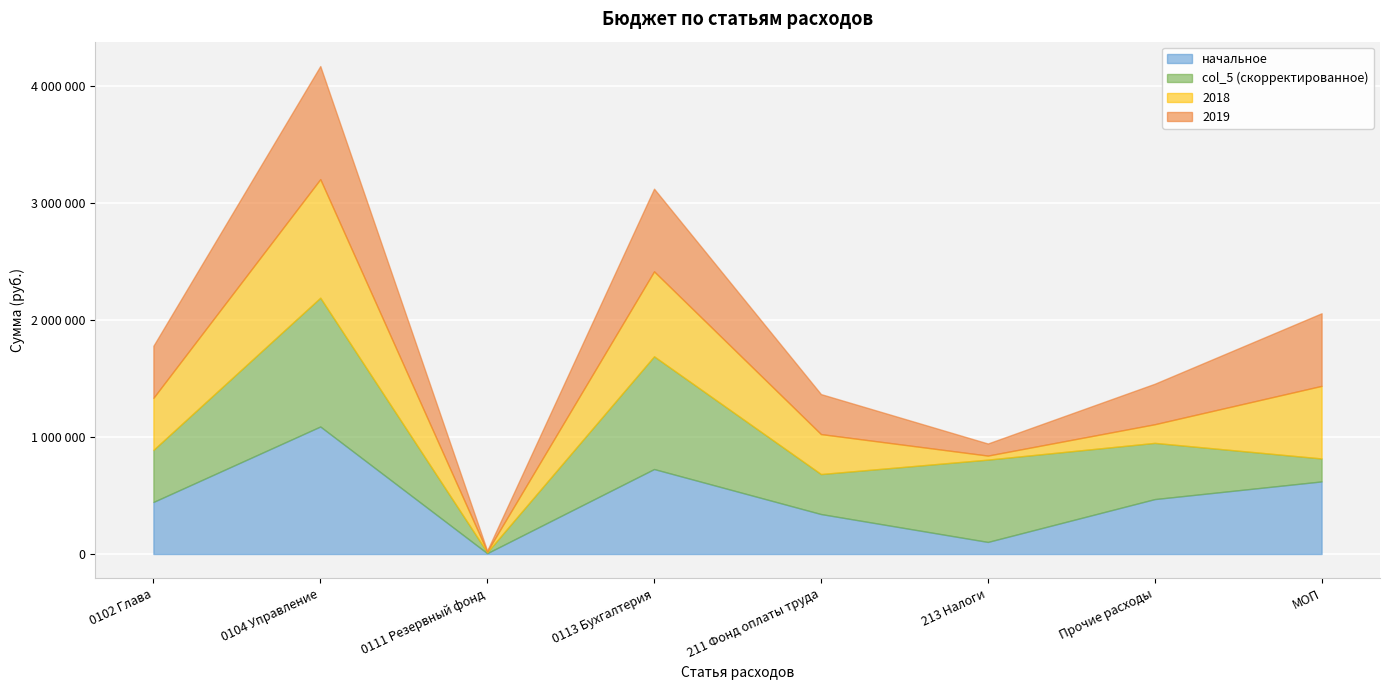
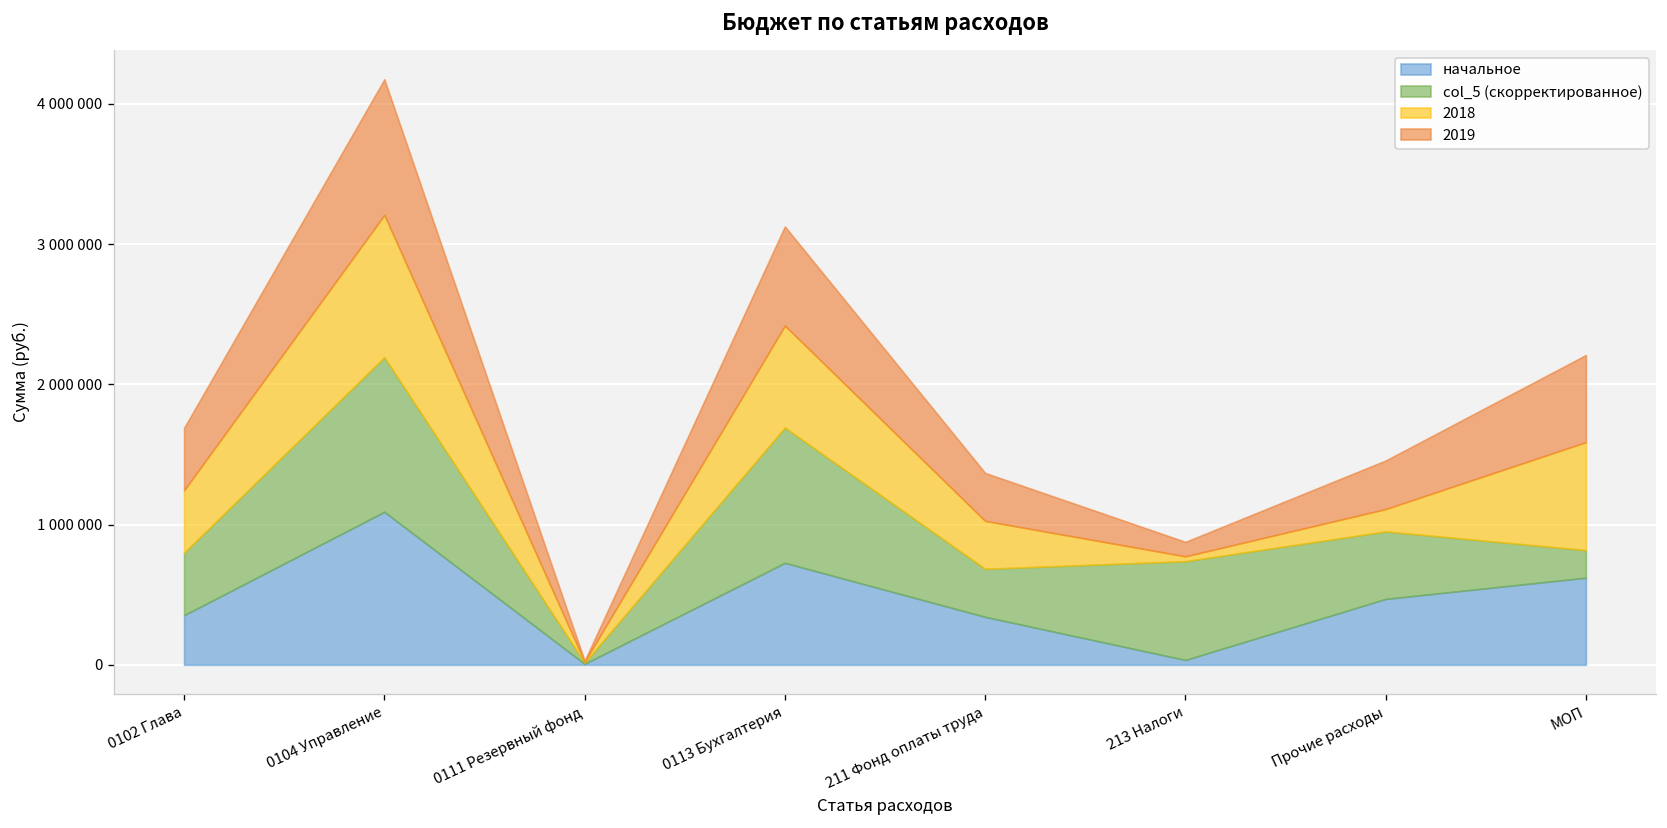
начальное, 0102 Глава: 450000 -> 350000
начальное, 213 Налоги: 100000 -> 30000
2018, МОП: 620000 -> 770000
